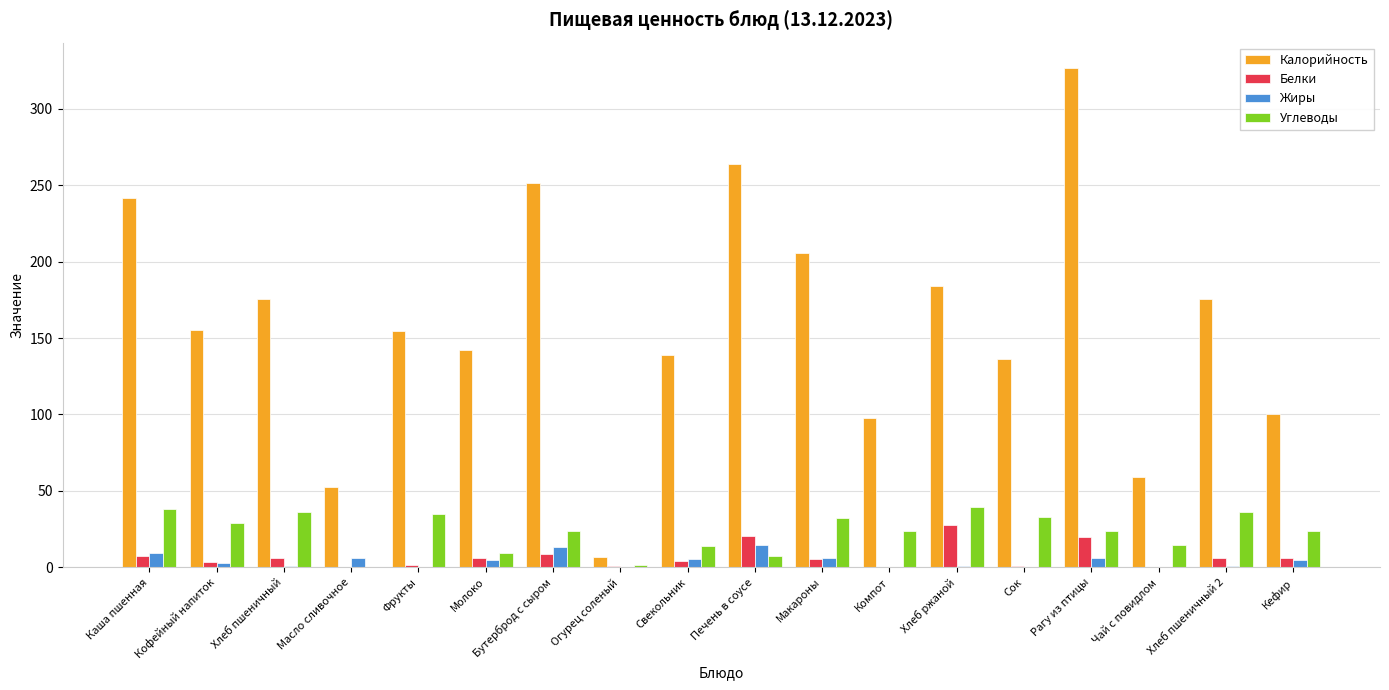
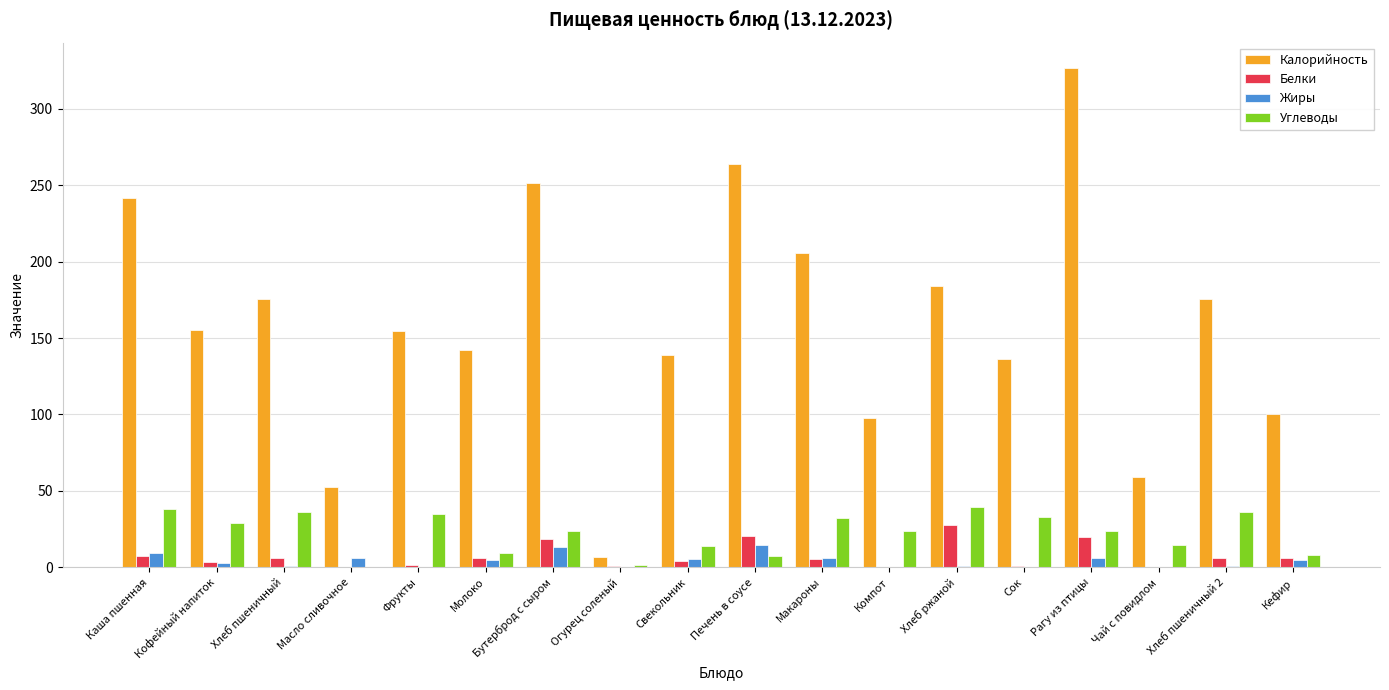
Белки, Бутерброд с сыром: 9 -> 18
Углеводы, Кефир: 24 -> 8
